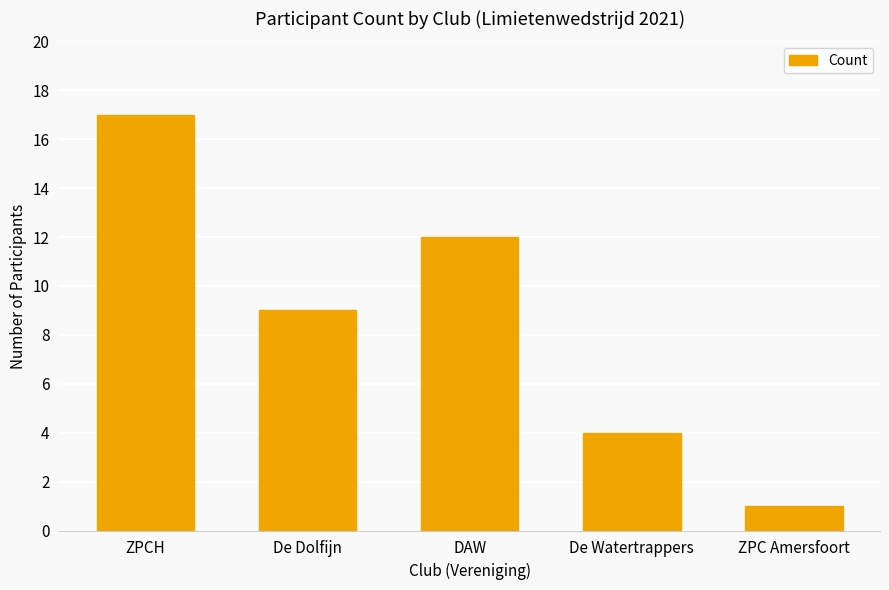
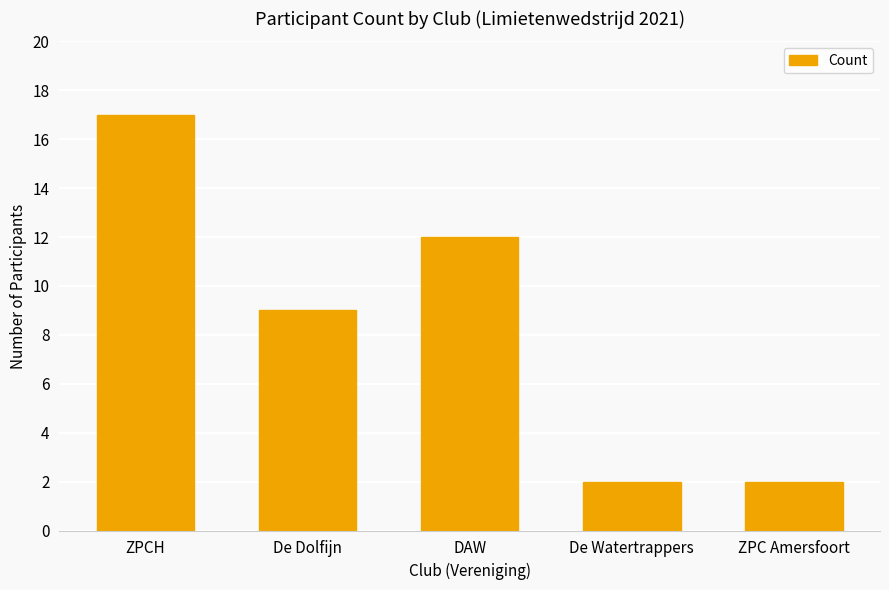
De Watertrappers: 4 -> 2
ZPC Amersfoort: 1 -> 2
